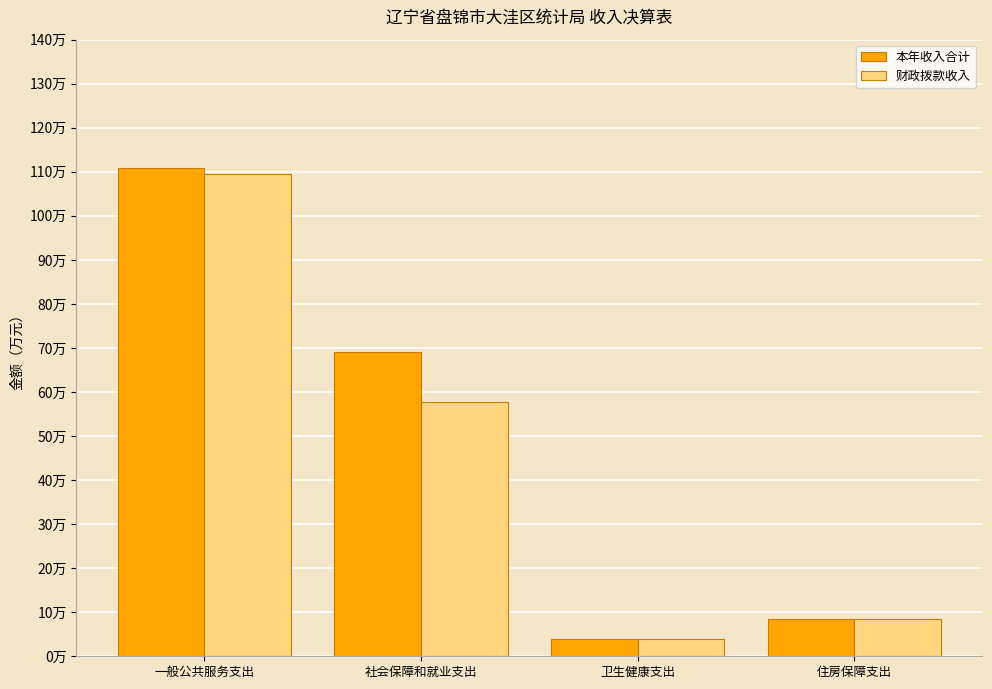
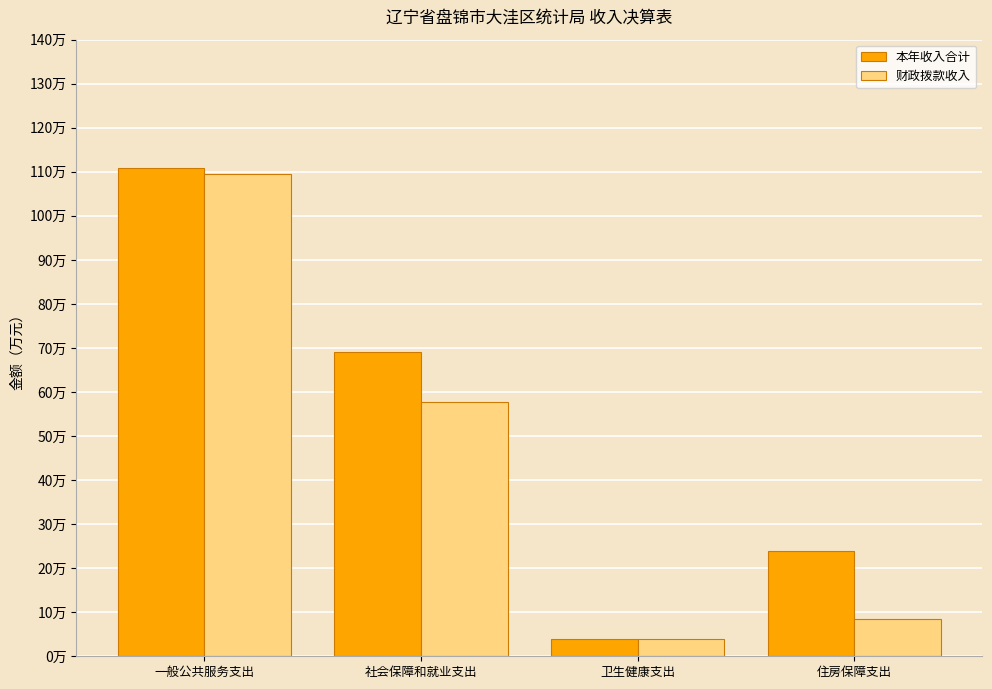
本年收入合计, 住房保障支出: 9万 -> 24万
